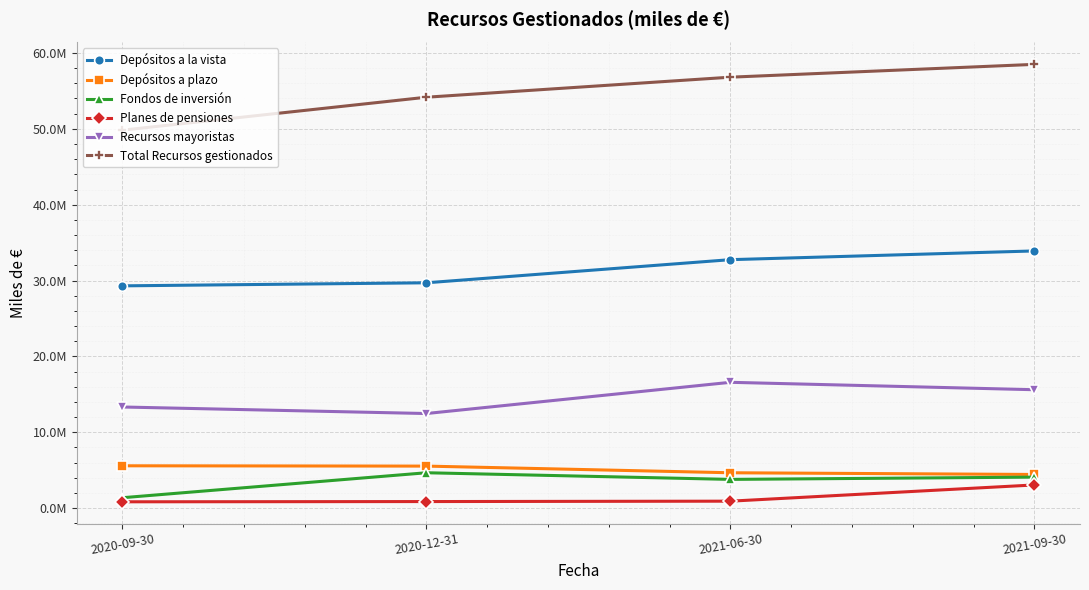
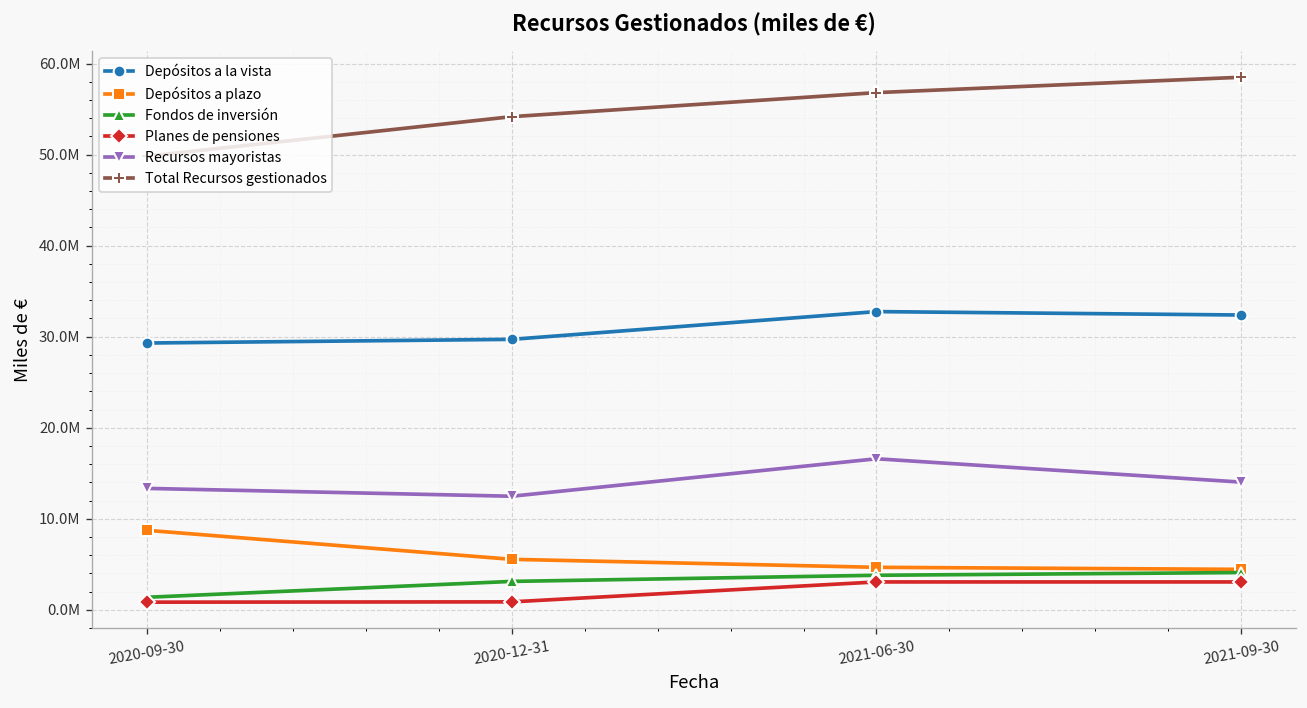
Depósitos a plazo, 2020-09-30: 6000000 -> 9000000
Fondos de inversión, 2020-12-31: 5000000 -> 3000000
Planes de pensiones, 2021-06-30: 1000000 -> 3000000
Depósitos a la vista, 2021-09-30: 34000000 -> 32000000
Recursos mayoristas, 2021-09-30: 16000000 -> 14000000
